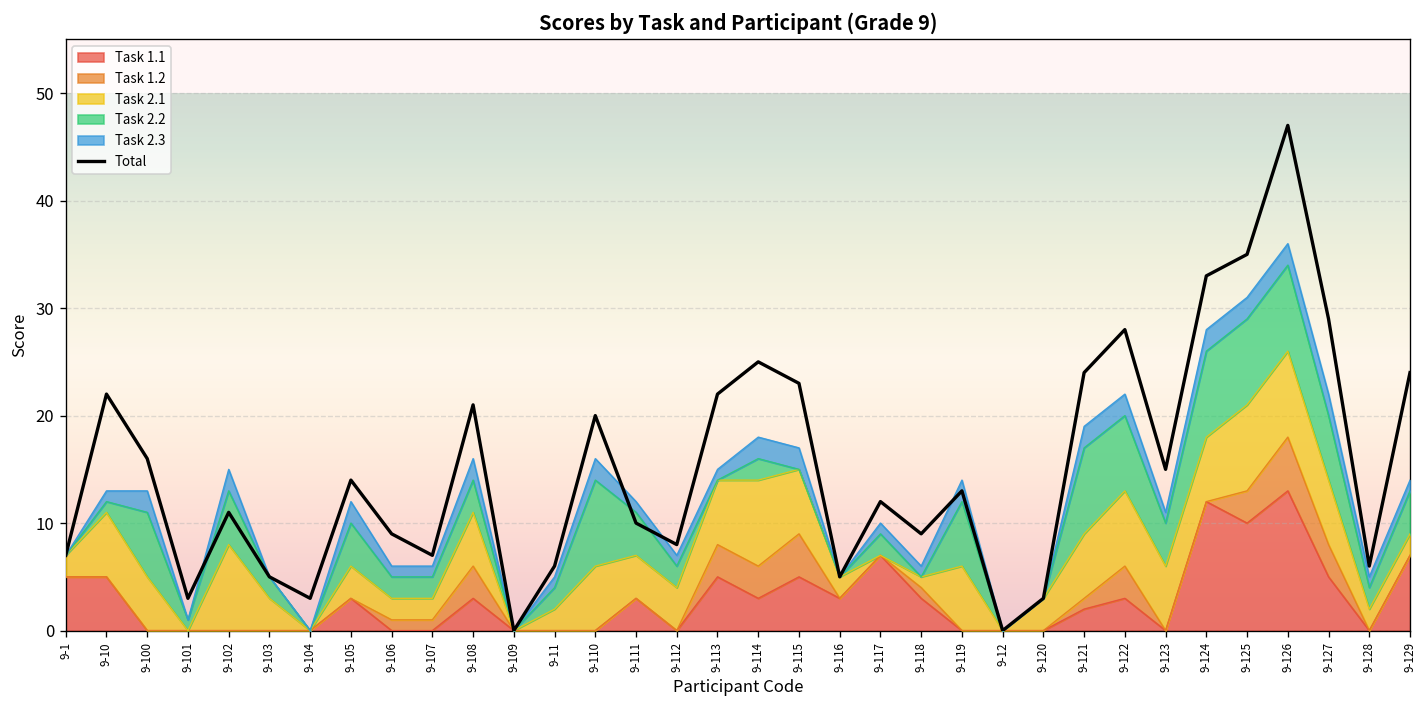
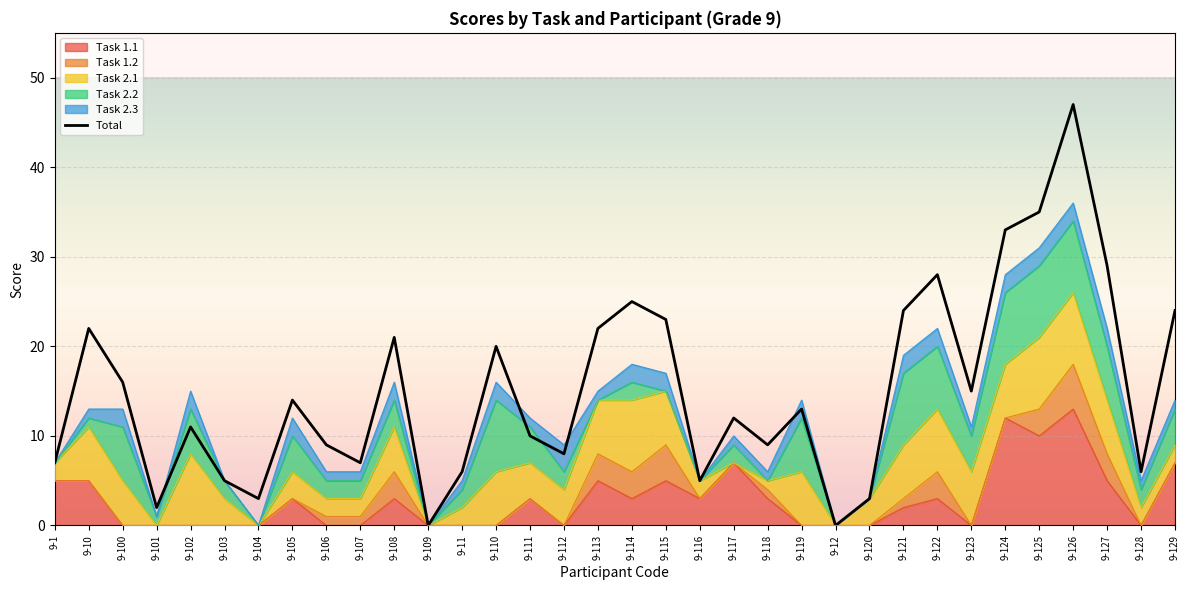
Total, 9-101: 3 -> 2
Task 2.3, 9-112: 1 -> 3
